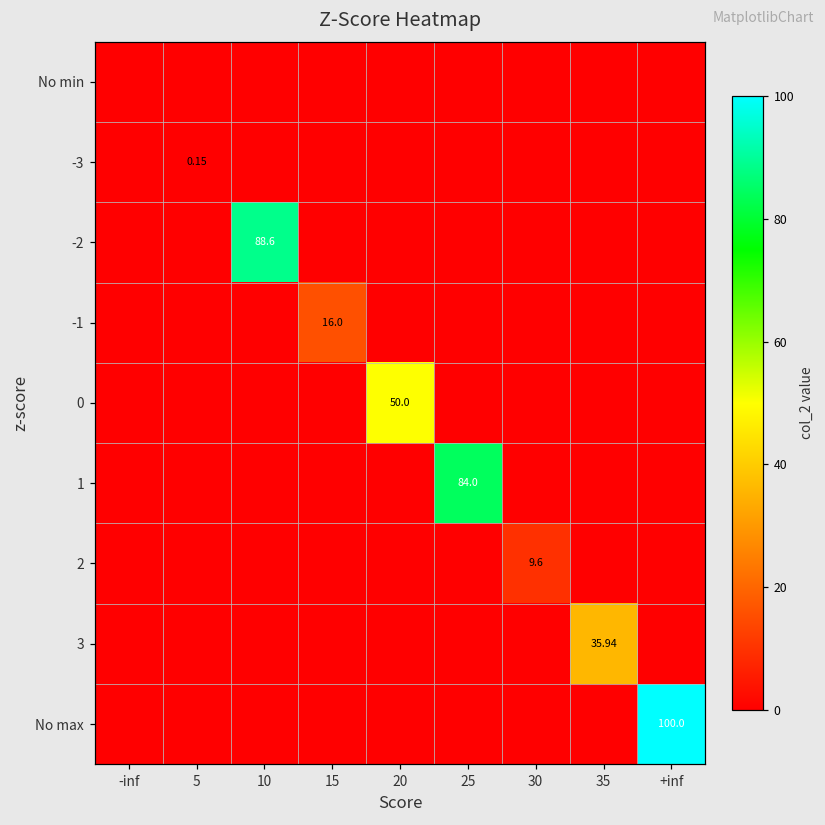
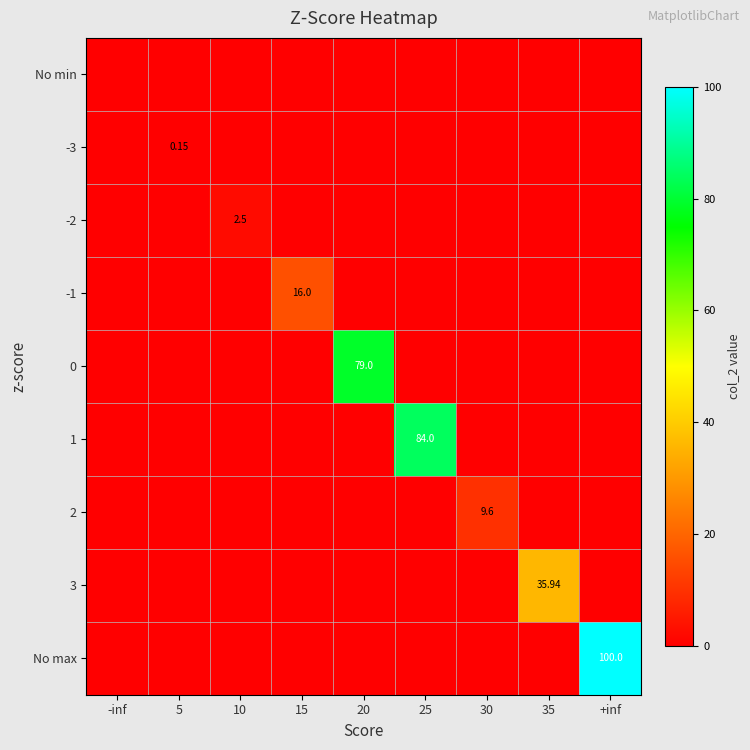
-2, 10: 88.6 -> 2.5
0, 20: 50.0 -> 79.0
